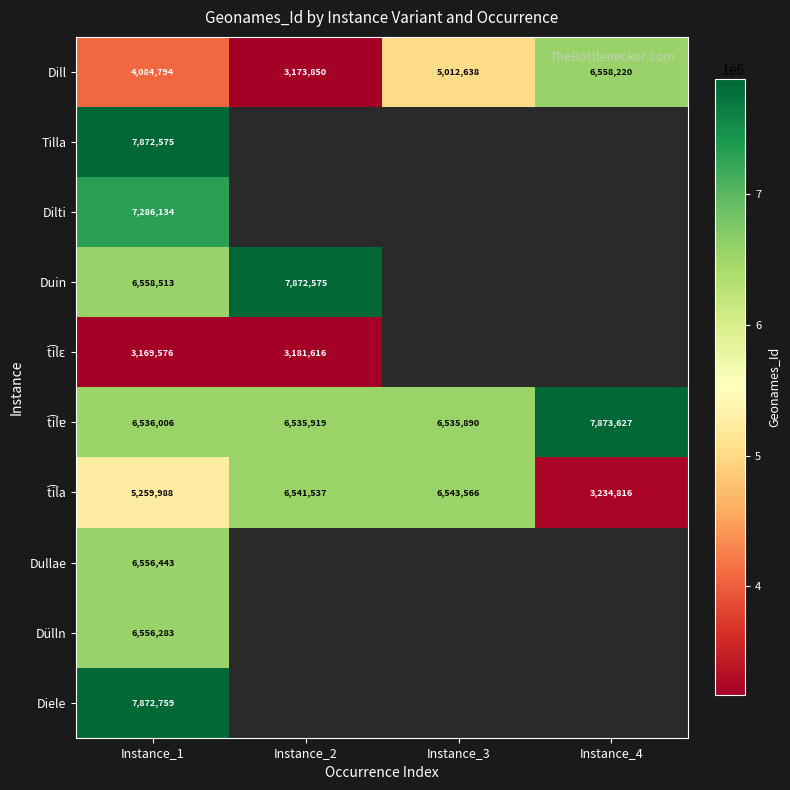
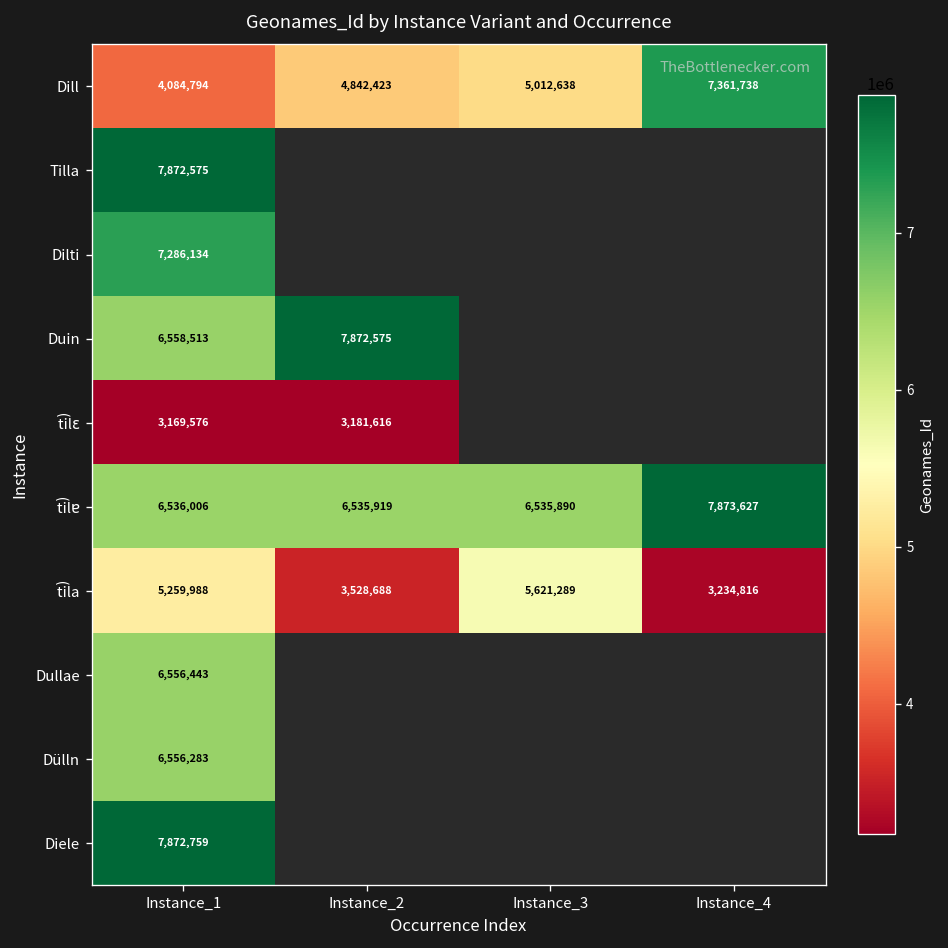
Dill, Instance_2: 3,173,850 -> 4,842,423
Dill, Instance_4: 6,558,220 -> 7,361,738
t͡ila, Instance_2: 6,541,537 -> 3,528,688
t͡ila, Instance_3: 6,543,566 -> 5,621,289
